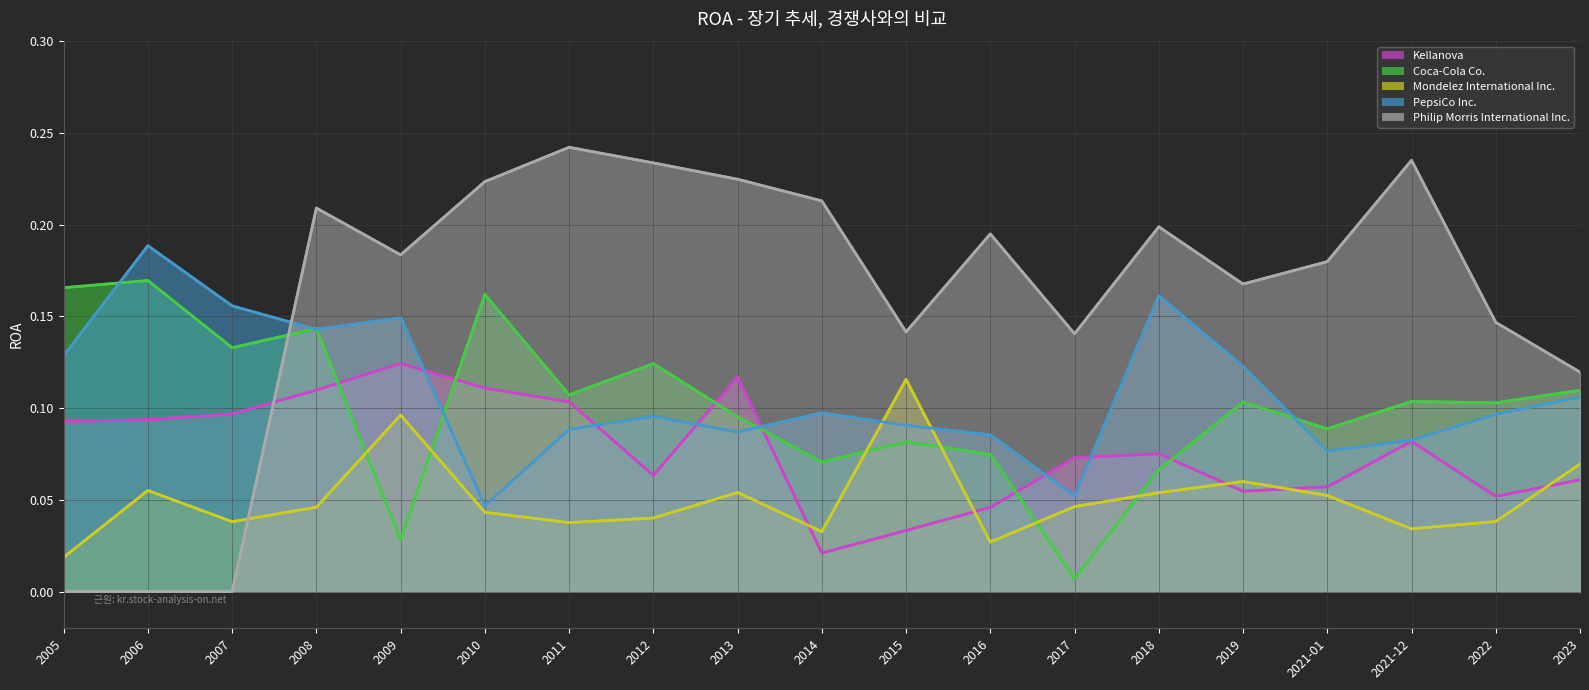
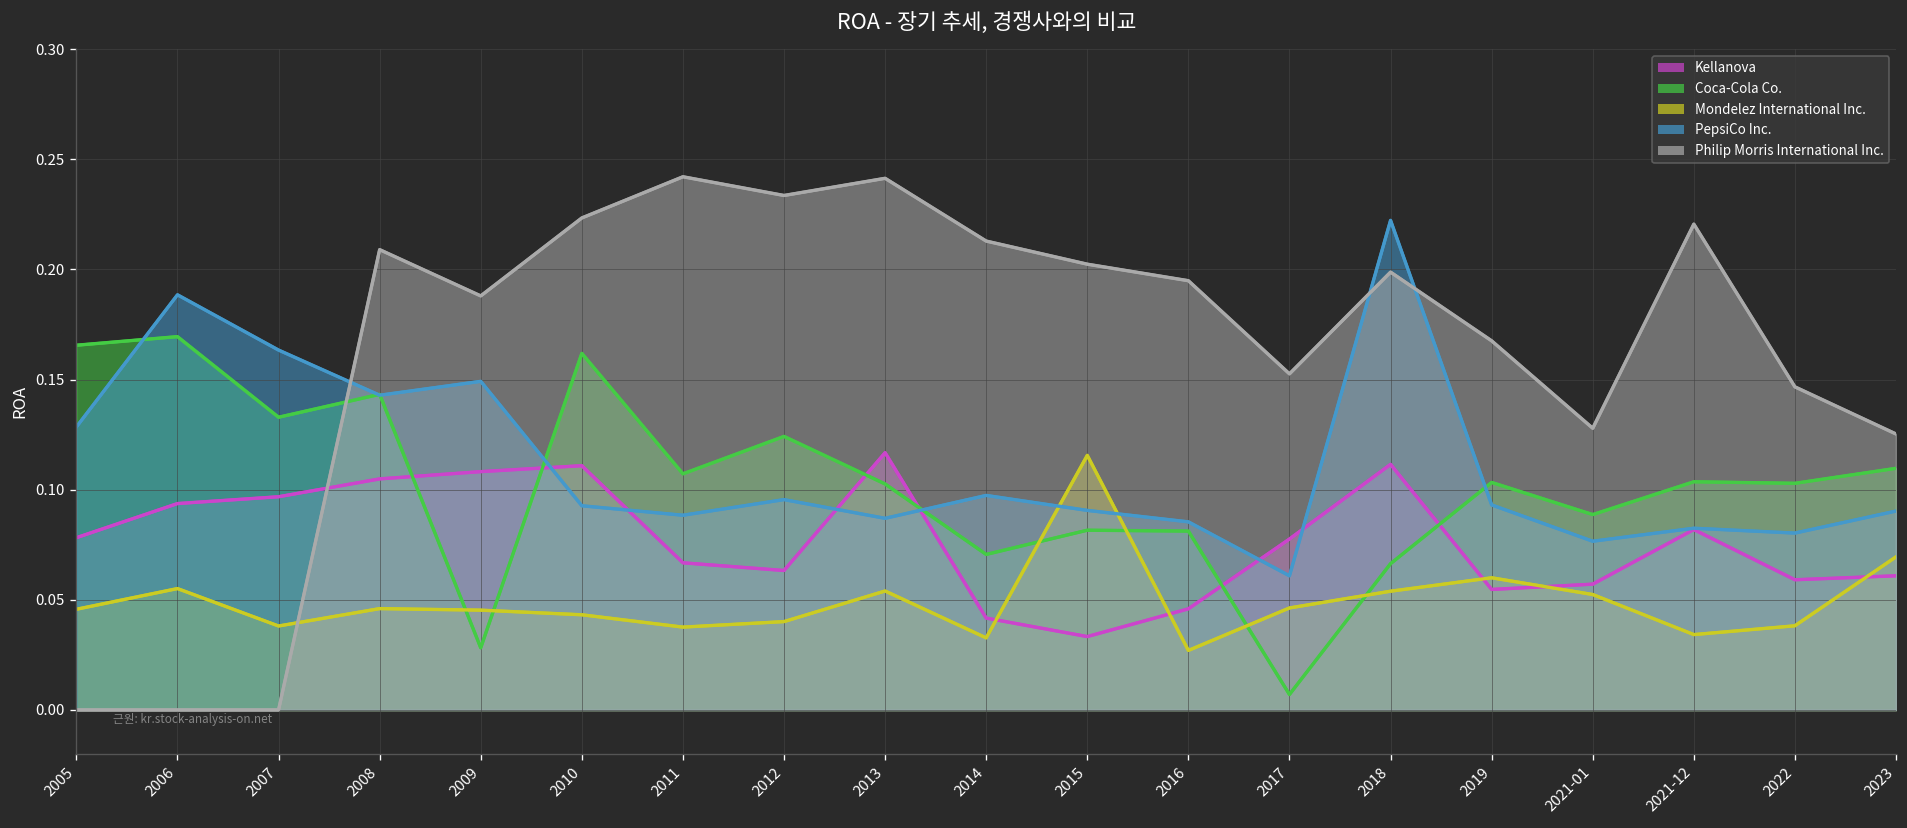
Kellanova, 2005: 0.093 -> 0.078
Mondelez International Inc., 2005: 0.019 -> 0.046
PepsiCo Inc., 2007: 0.156 -> 0.163
Kellanova, 2008: 0.110 -> 0.105
Kellanova, 2009: 0.124 -> 0.108
Mondelez International Inc., 2009: 0.096 -> 0.045
Philip Morris International Inc., 2009: 0.184 -> 0.188
PepsiCo Inc., 2010: 0.047 -> 0.093
Kellanova, 2011: 0.103 -> 0.067
Coca-Cola Co., 2013: 0.095 -> 0.103
Philip Morris International Inc., 2013: 0.225 -> 0.241
Kellanova, 2014: 0.021 -> 0.042
Philip Morris International Inc., 2015: 0.142 -> 0.202
Coca-Cola Co., 2016: 0.075 -> 0.081
Kellanova, 2017: 0.073 -> 0.078
PepsiCo Inc., 2017: 0.052 -> 0.061
Philip Morris International Inc., 2017: 0.141 -> 0.153
Kellanova, 2018: 0.075 -> 0.112
PepsiCo Inc., 2018: 0.161 -> 0.222
PepsiCo Inc., 2019: 0.123 -> 0.093
Philip Morris International Inc., 2021-01: 0.180 -> 0.128
Philip Morris International Inc., 2021-12: 0.235 -> 0.221
Kellanova, 2022: 0.052 -> 0.059
PepsiCo Inc., 2022: 0.097 -> 0.080
PepsiCo Inc., 2023: 0.106 -> 0.090
Philip Morris International Inc., 2023: 0.120 -> 0.125
